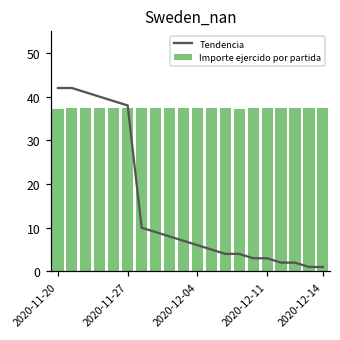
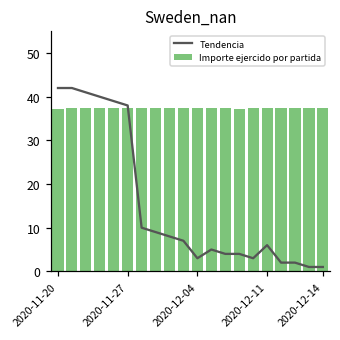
Tendencia, 2020-12-04: 6 -> 3
Tendencia, 2020-12-11: 3 -> 6
